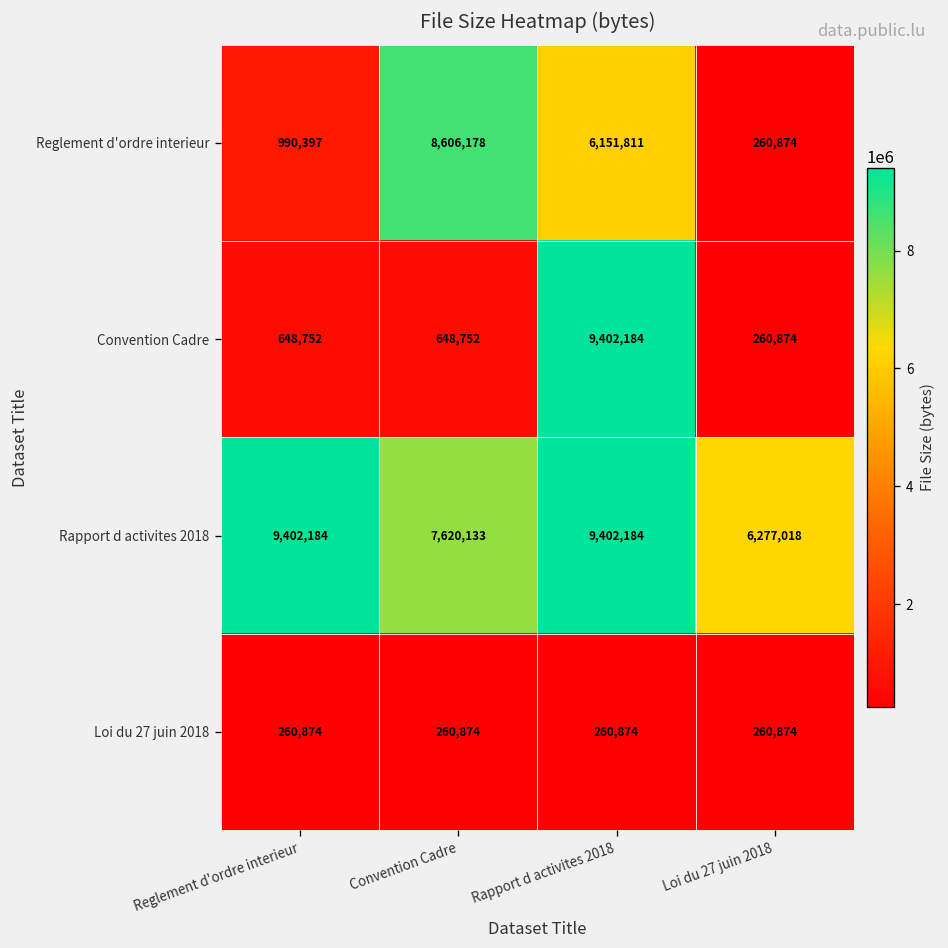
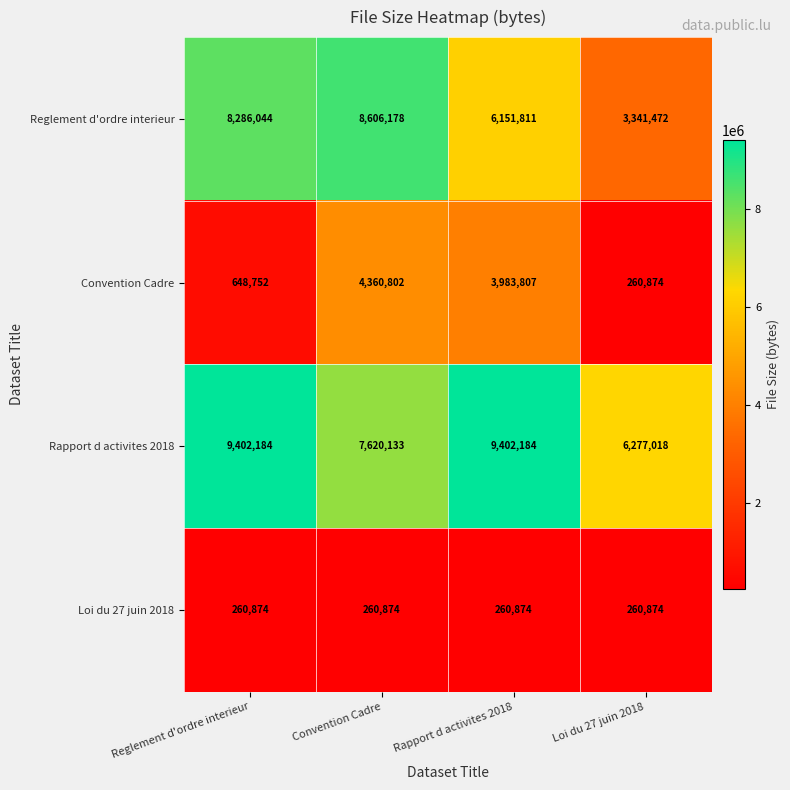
Reglement d'ordre interieur, Reglement d'ordre interieur: 990,397 -> 8,286,044
Reglement d'ordre interieur, Loi du 27 juin 2018: 260,874 -> 3,341,472
Convention Cadre, Convention Cadre: 648,752 -> 4,360,802
Convention Cadre, Rapport d activites 2018: 9,402,184 -> 3,983,807
